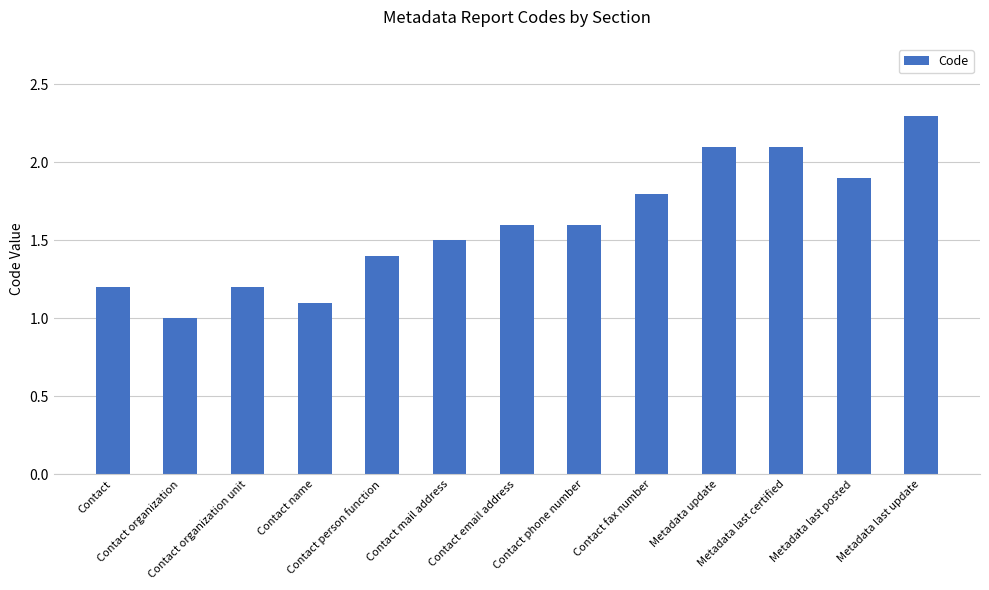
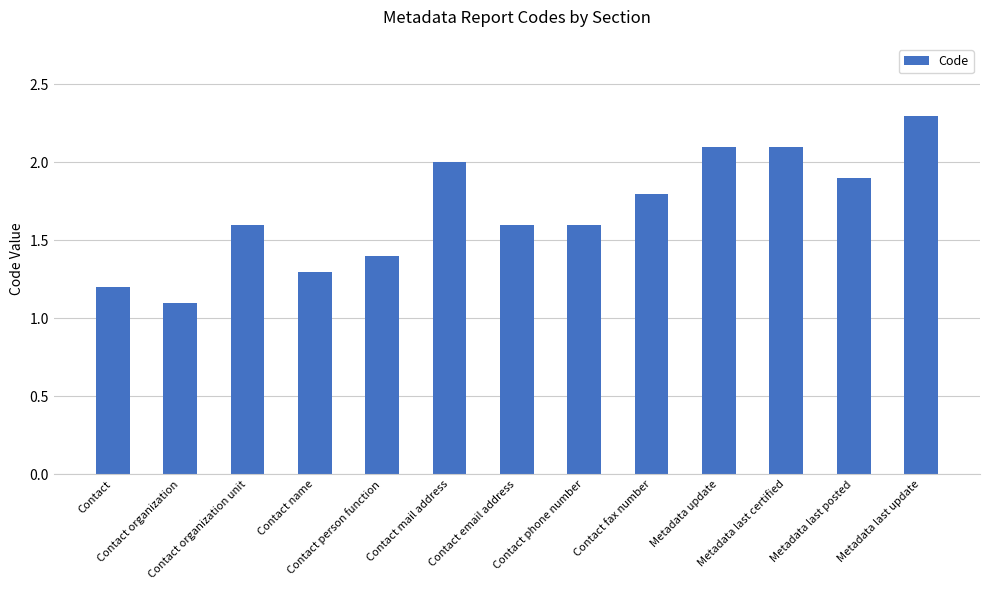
Contact organization: 1.0 -> 1.1
Contact organization unit: 1.2 -> 1.6
Contact name: 1.1 -> 1.3
Contact mail address: 1.5 -> 2.0
